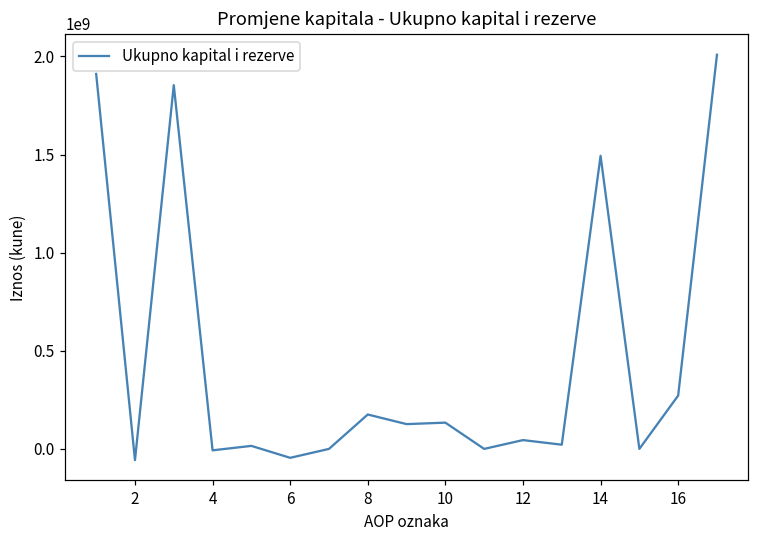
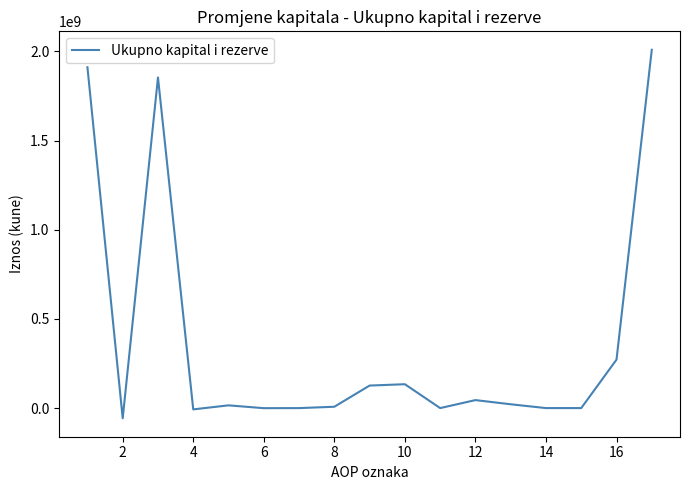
6: -50000000 -> 0
8: 180000000 -> 10000000
14: 1490000000 -> 0
